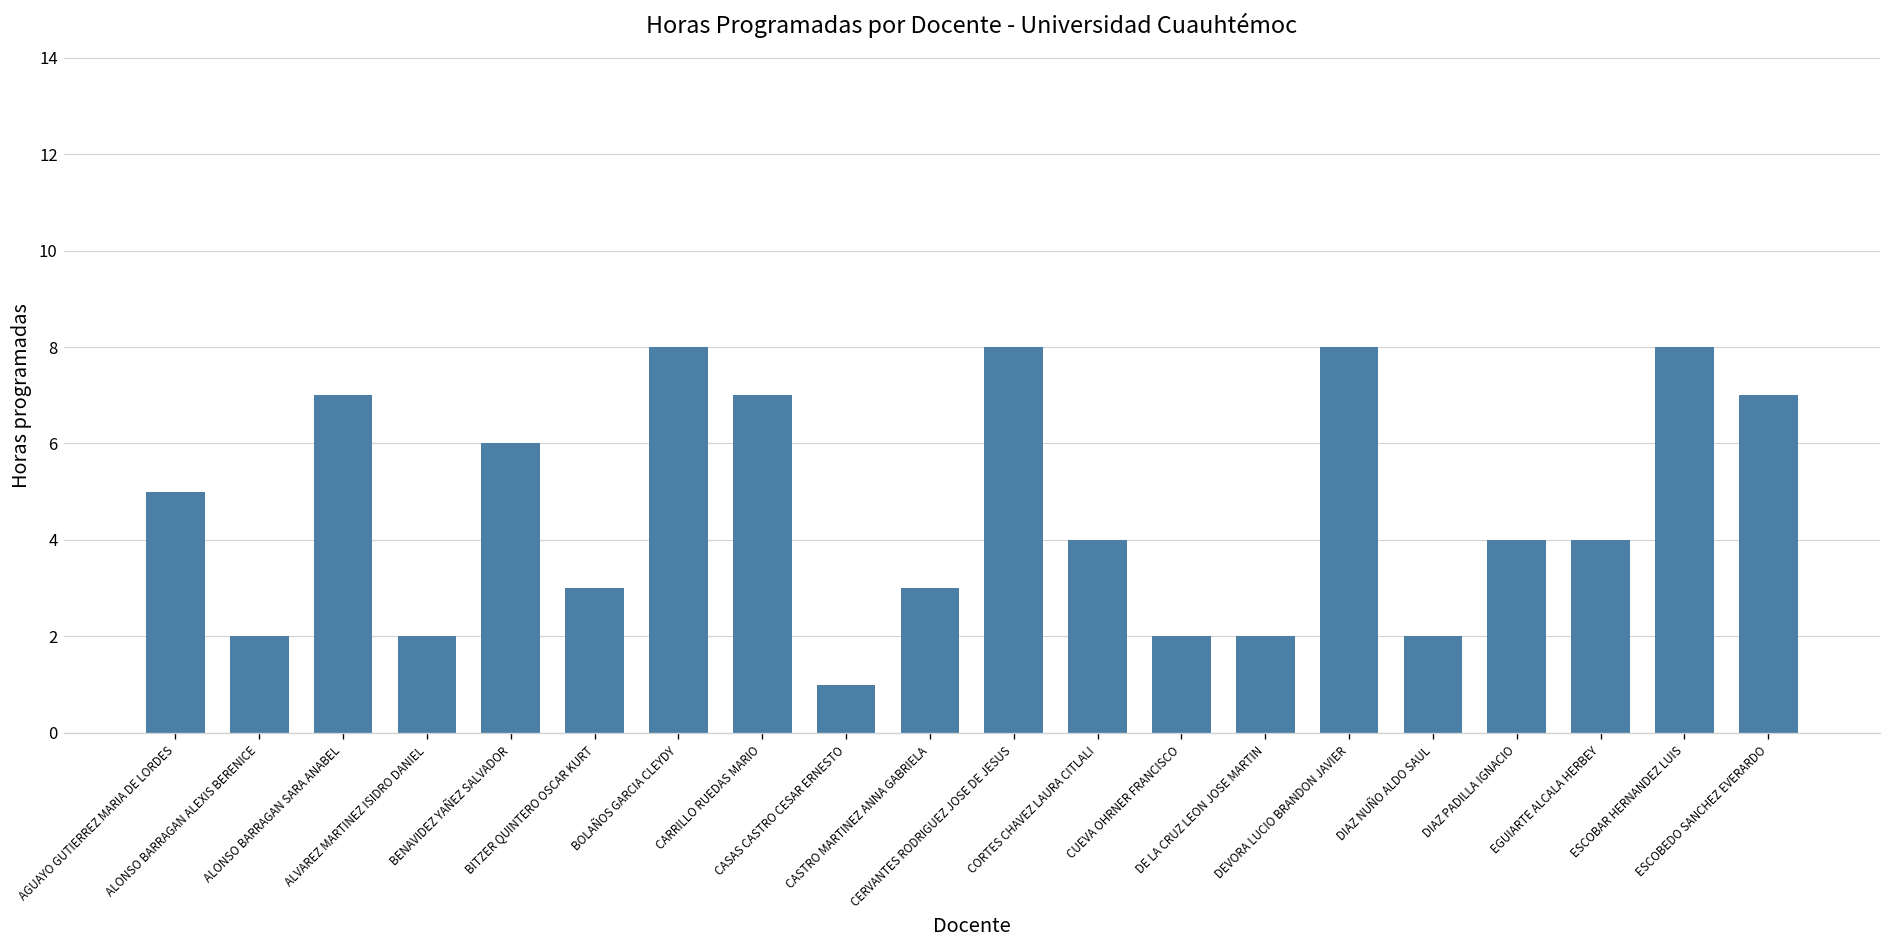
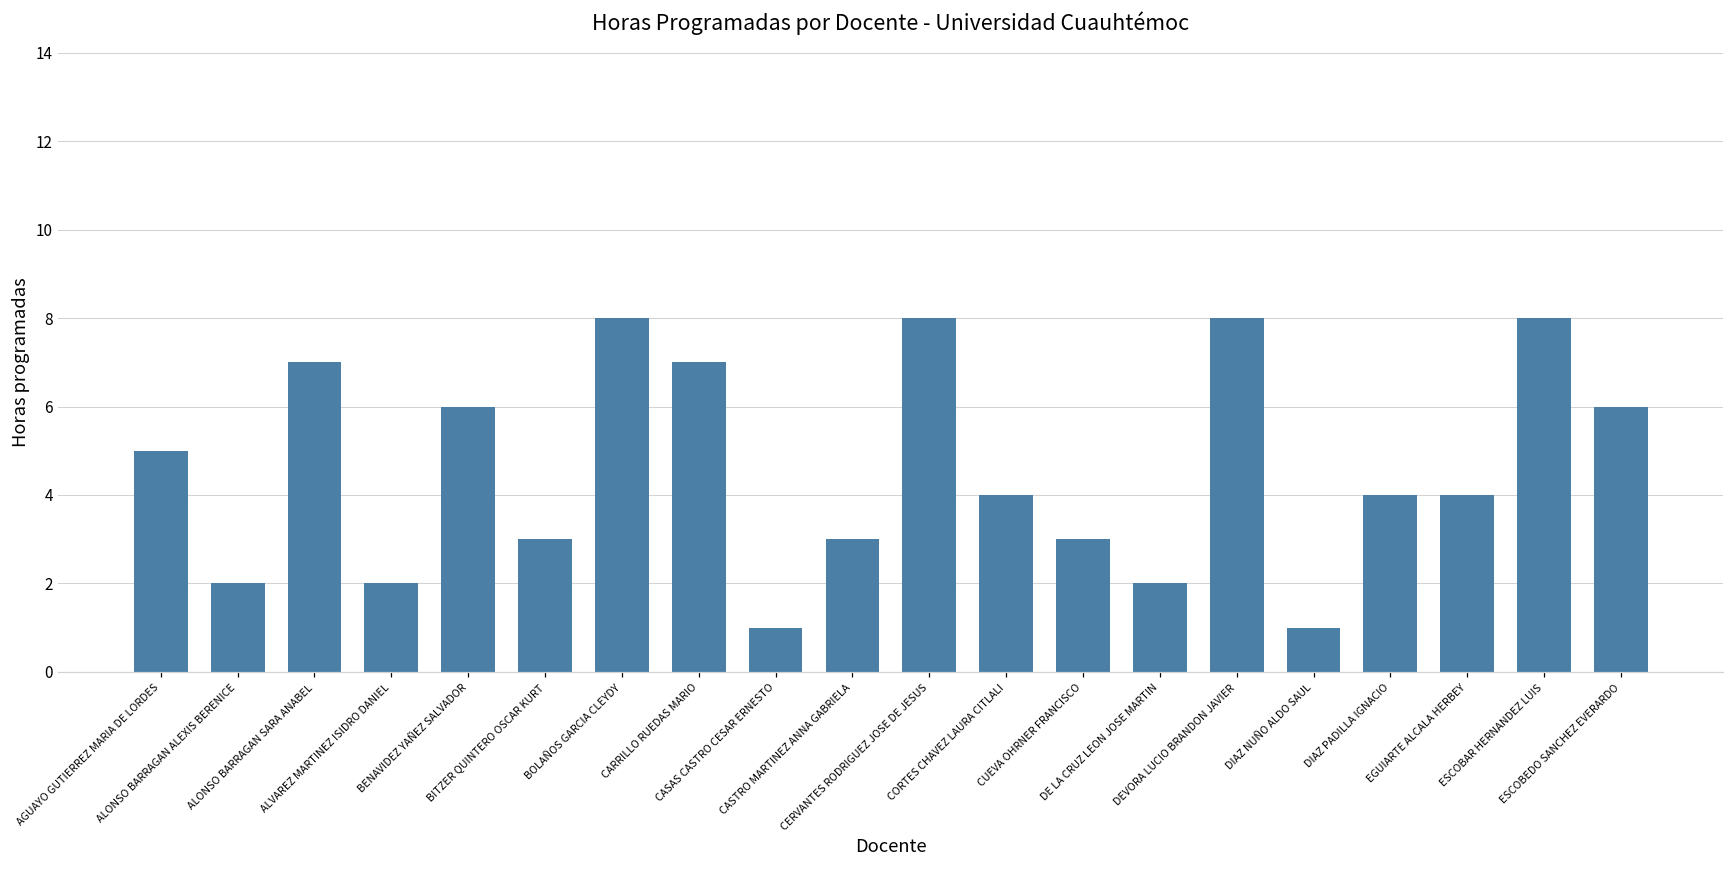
CUEVA OHRNER FRANCISCO: 2 -> 3
DIAZ NUÑO ALDO SAUL: 2 -> 1
ESCOBEDO SANCHEZ EVERARDO: 7 -> 6
